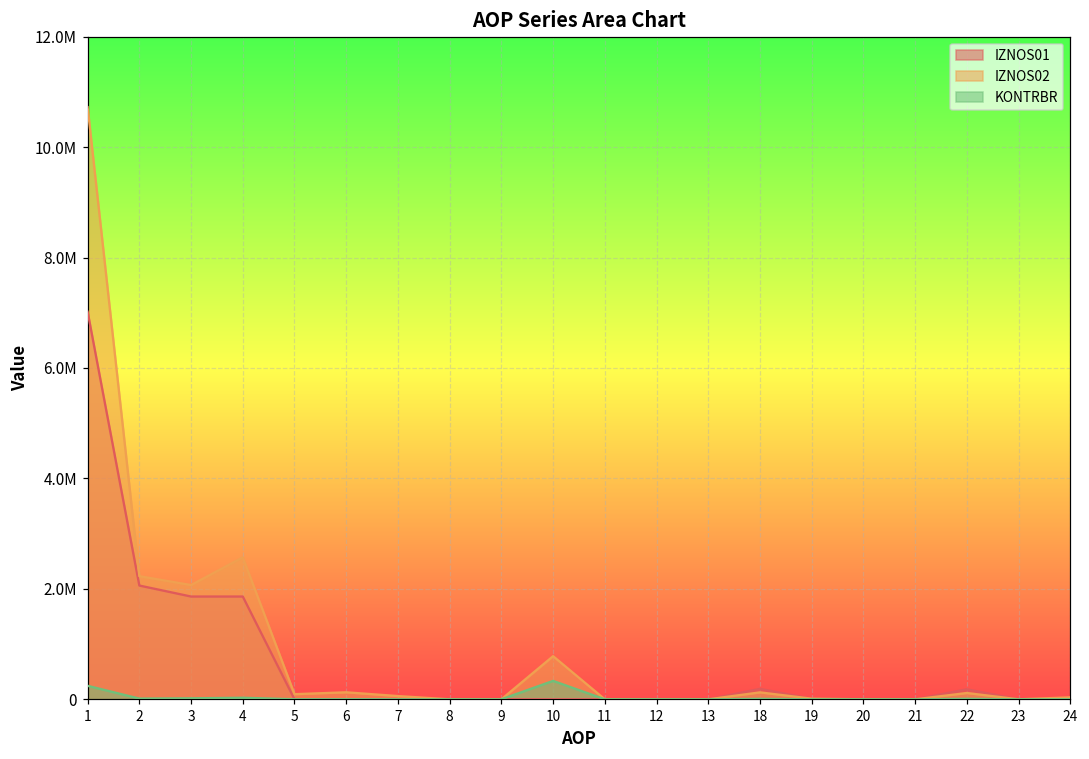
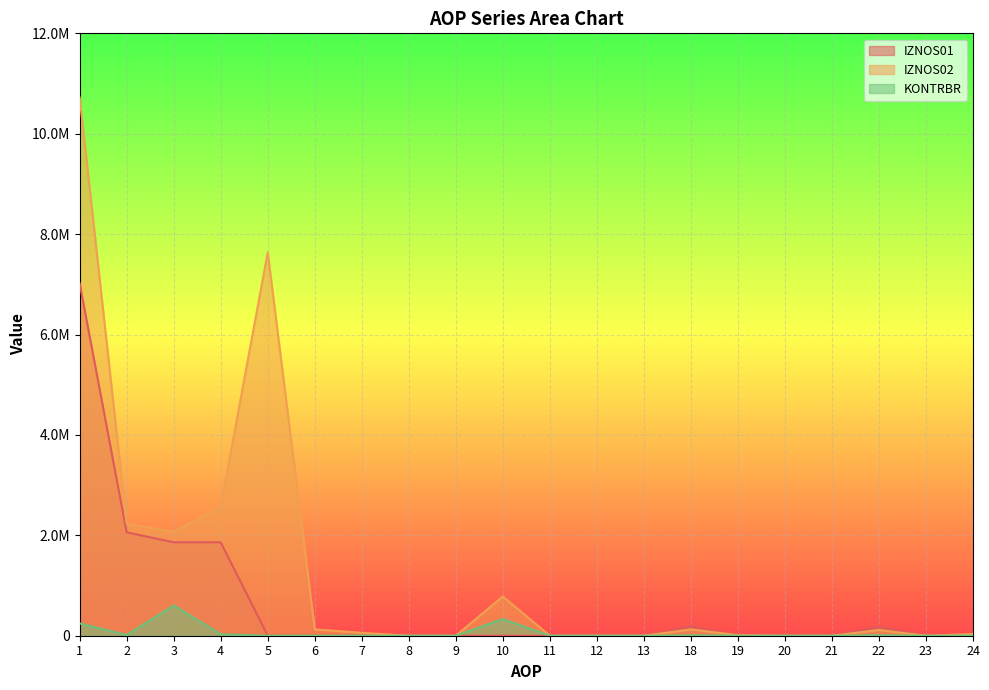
KONTRBR, 3: 0 -> 600000
IZNOS02, 5: 100000 -> 7600000
